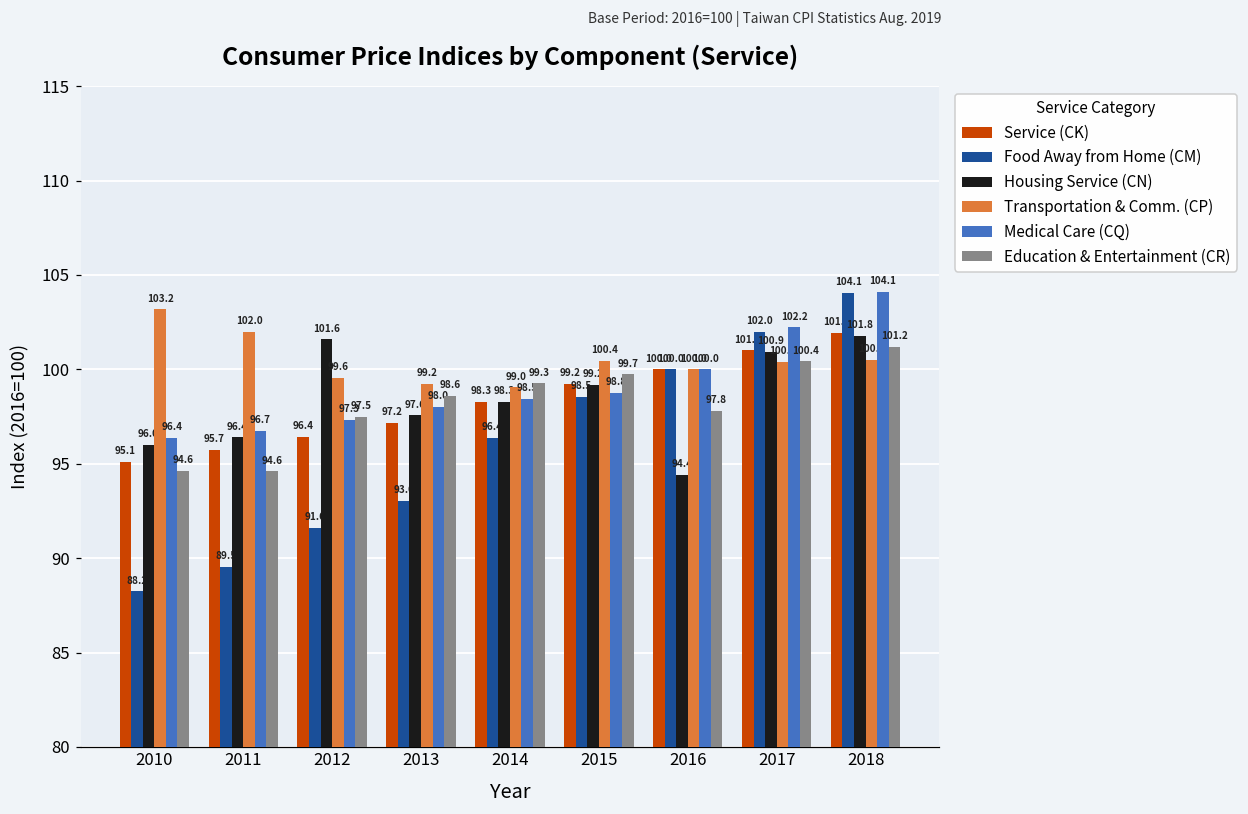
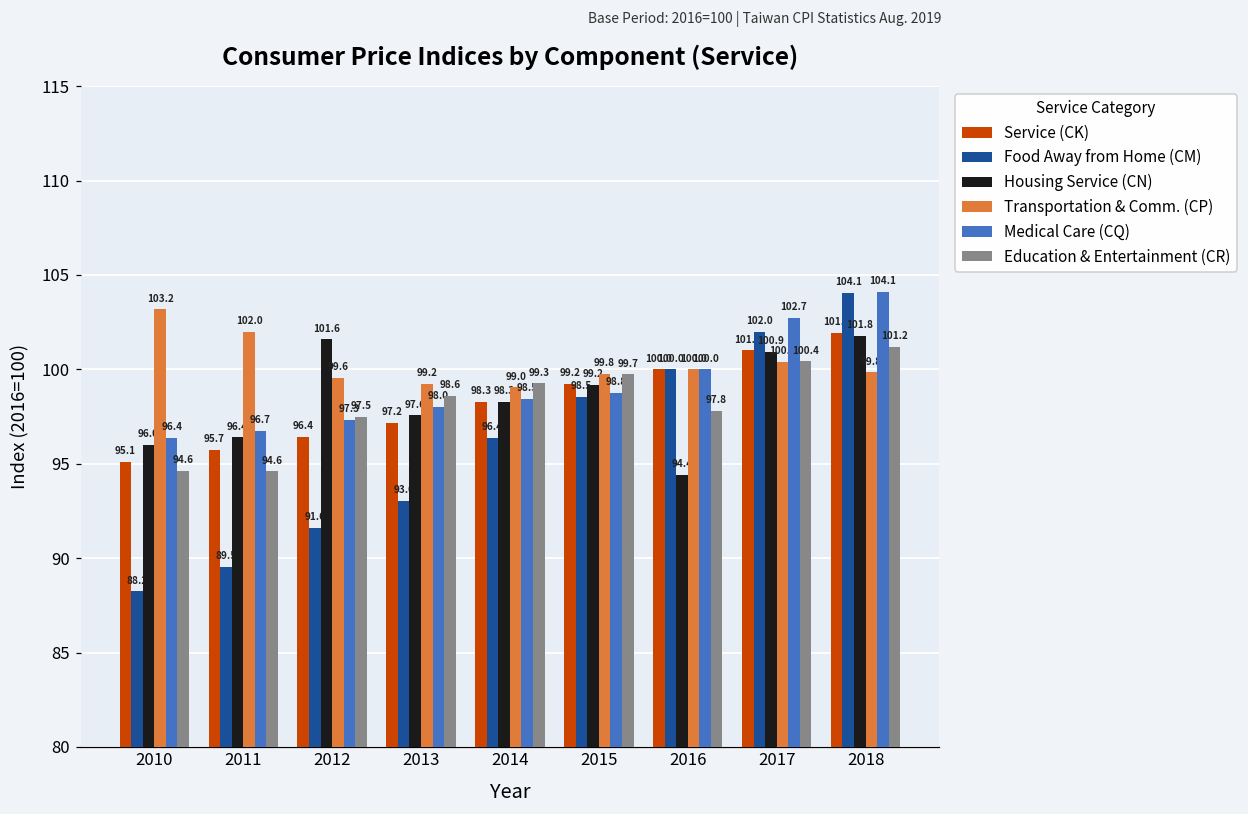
Transportation & Comm. (CP), 2015: 100.4 -> 99.8
Medical Care (CQ), 2017: 102.2 -> 102.7
Transportation & Comm. (CP), 2018: 100.5 -> 99.8
